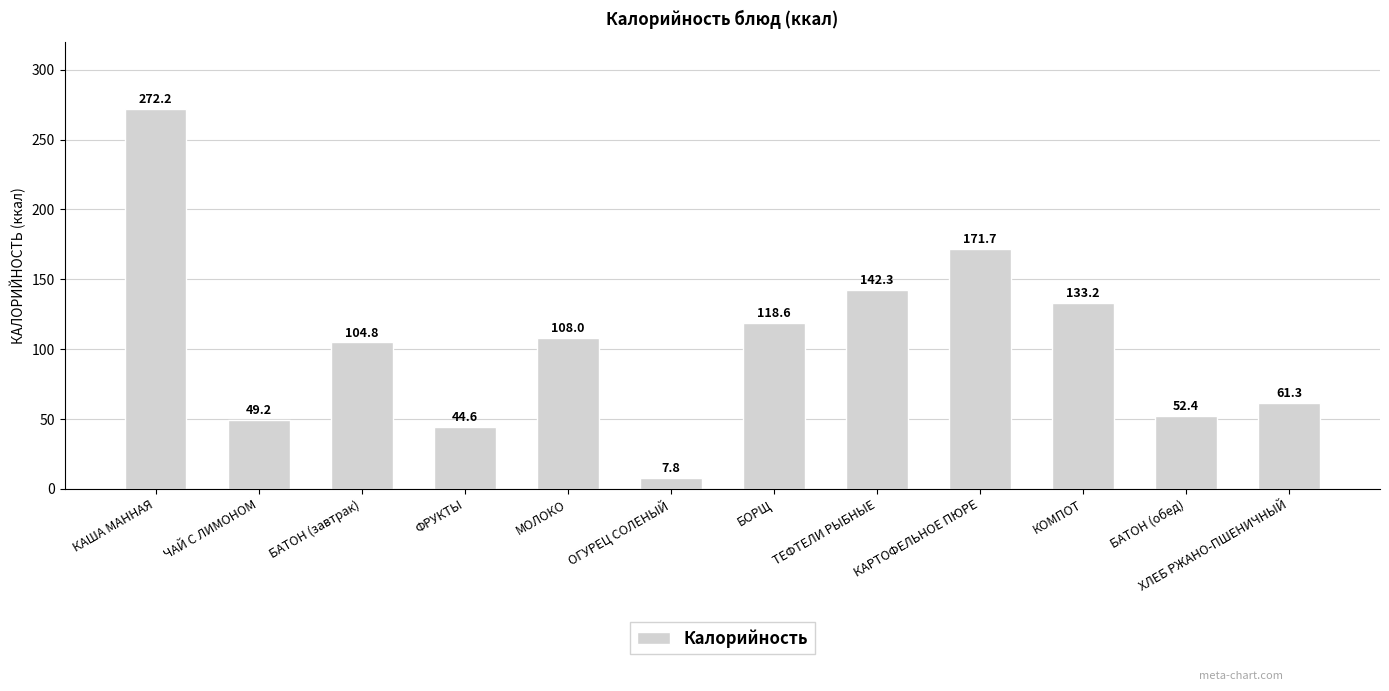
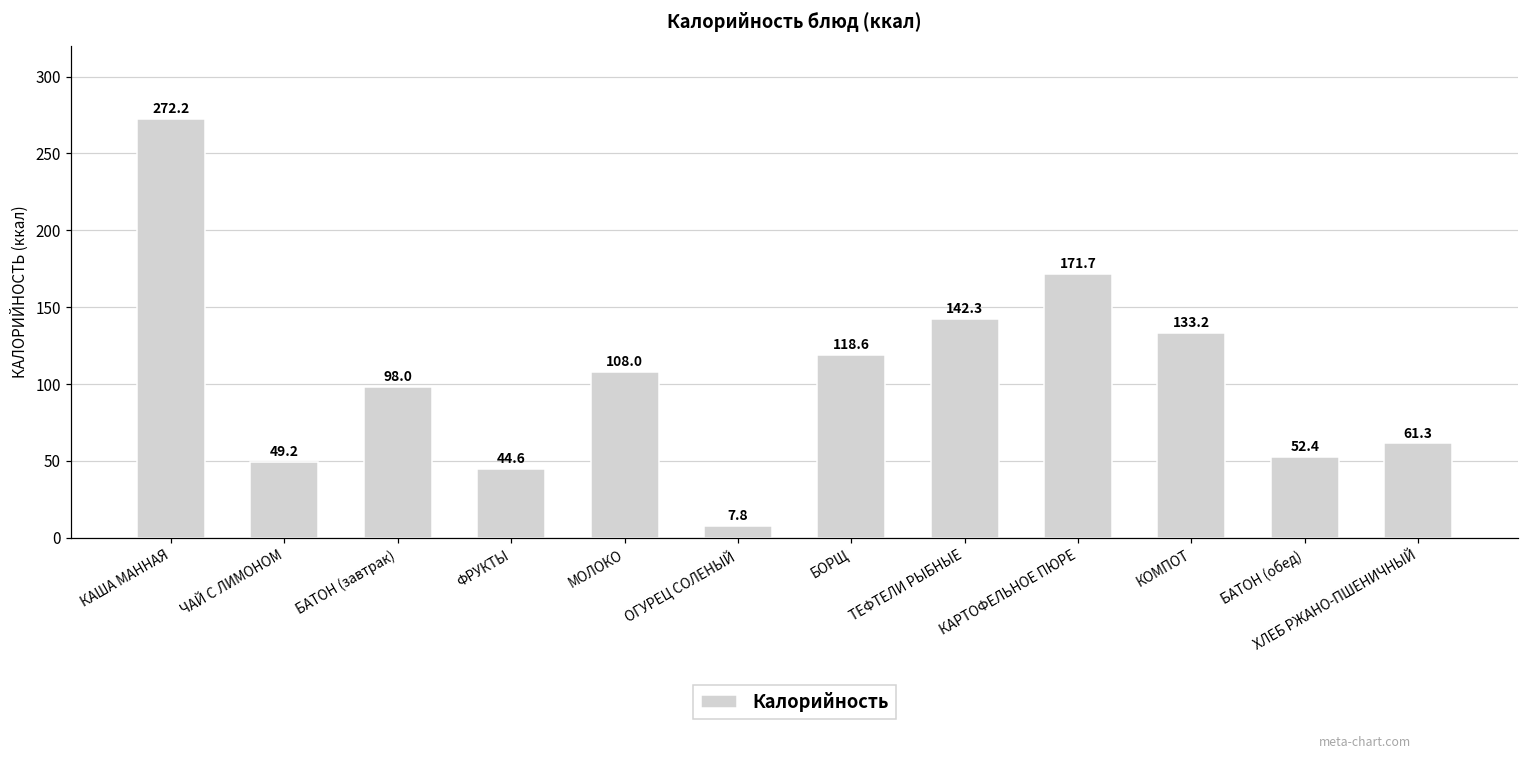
БАТОН (завтрак): 104.8 -> 98.0
